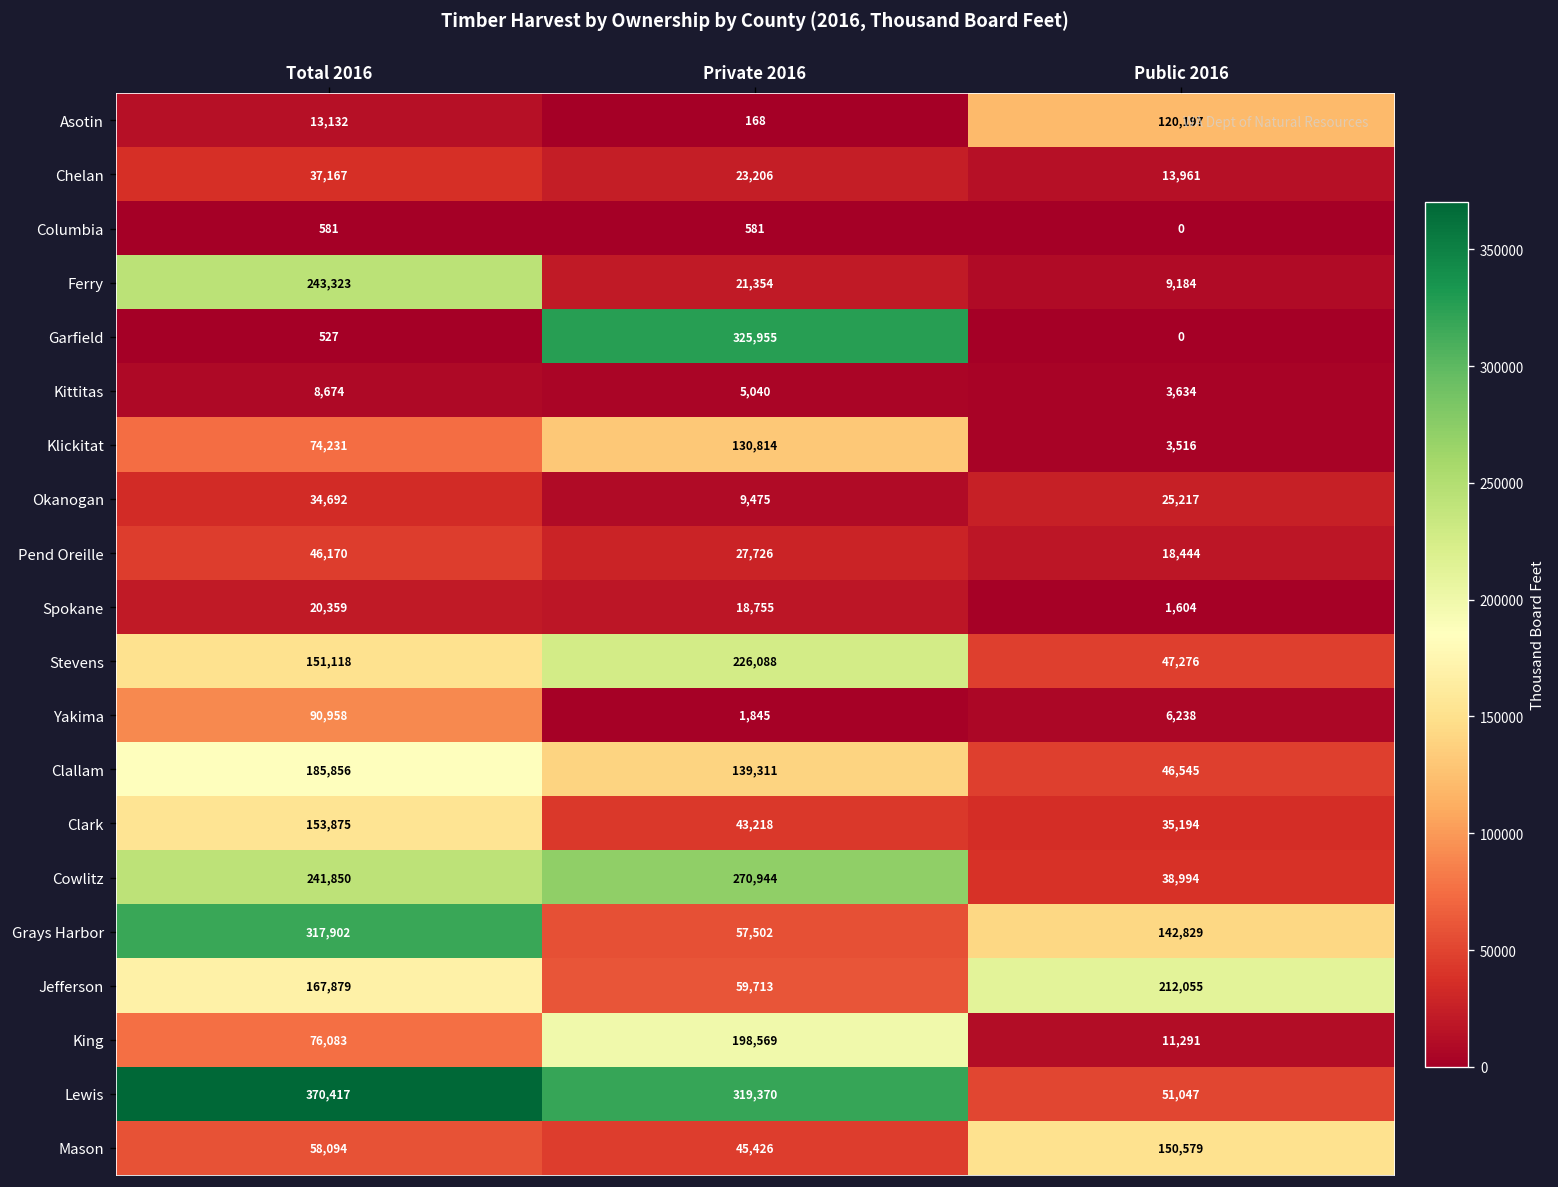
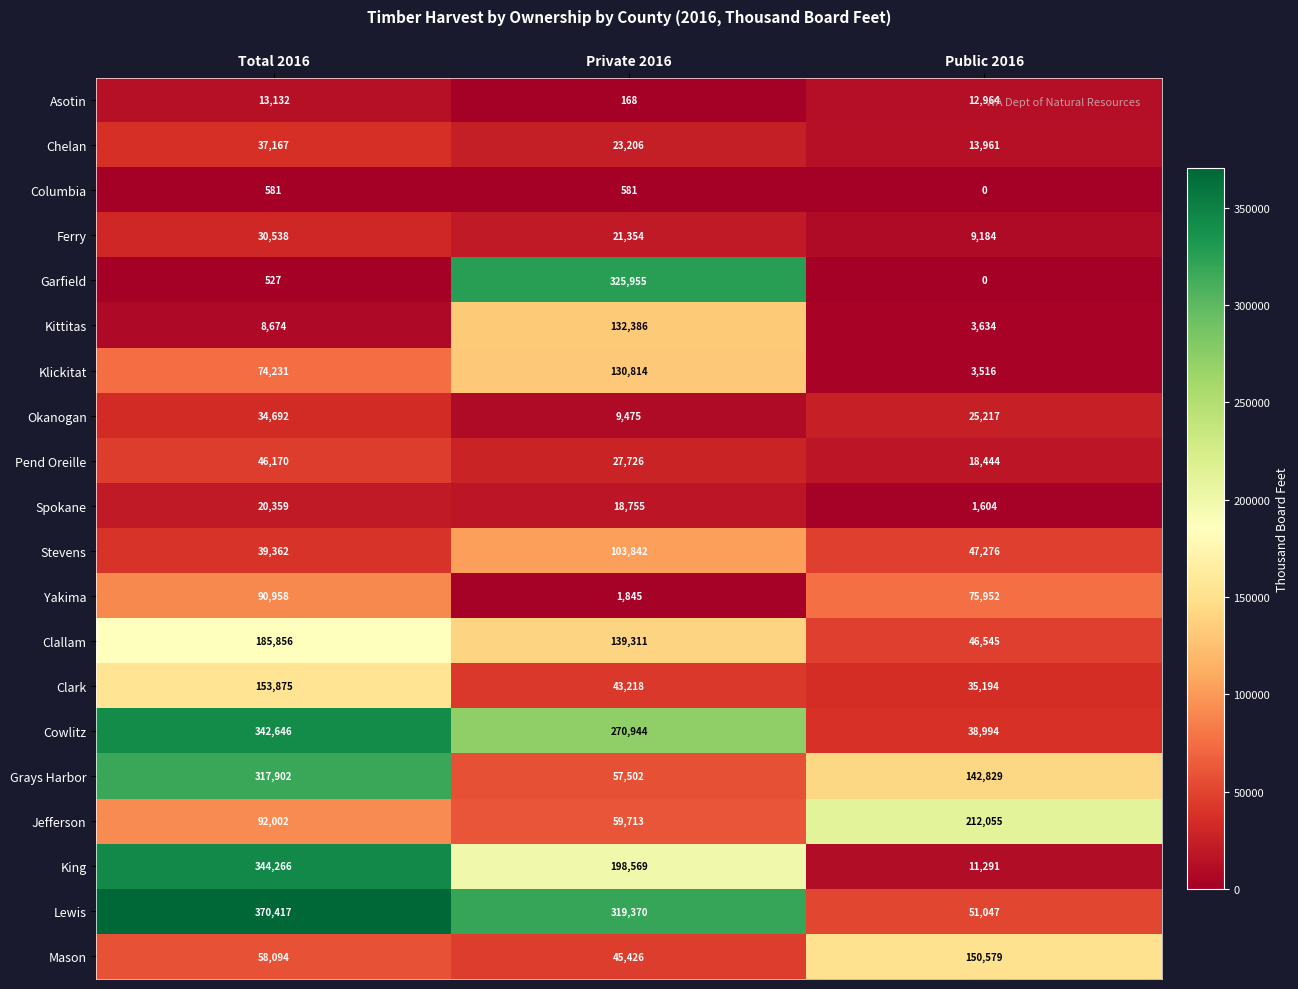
Asotin, Public 2016: 120,197 -> 12,964
Ferry, Total 2016: 243,323 -> 30,538
Kittitas, Private 2016: 5,040 -> 132,386
Stevens, Total 2016: 151,118 -> 39,362
Stevens, Private 2016: 226,088 -> 103,842
Yakima, Public 2016: 6,238 -> 75,952
Cowlitz, Total 2016: 241,850 -> 342,646
Jefferson, Total 2016: 167,879 -> 92,002
King, Total 2016: 76,083 -> 344,266
